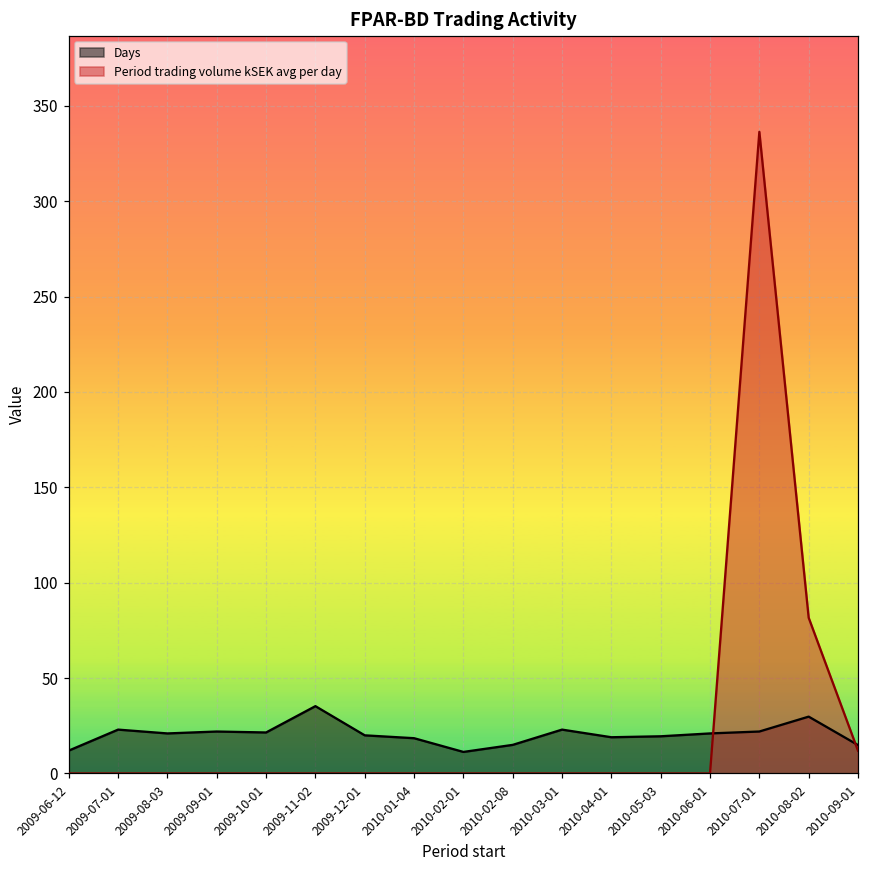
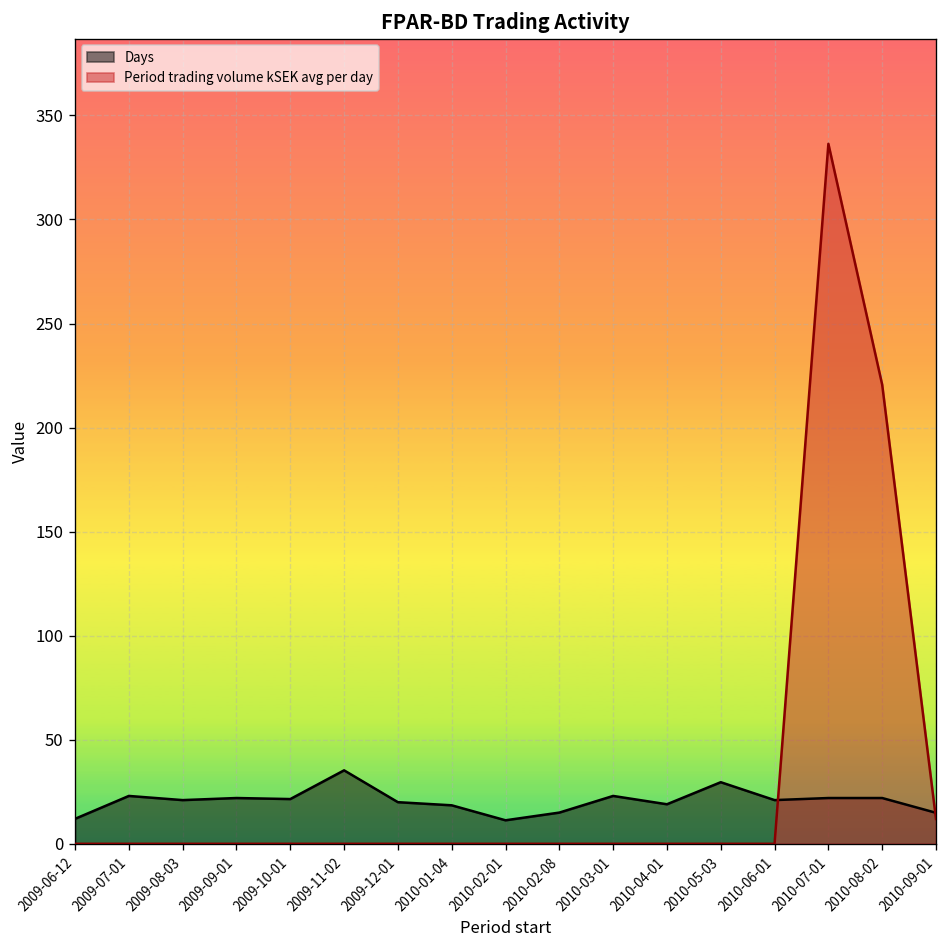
Days, 2010-05-03: 20 -> 30
Days, 2010-08-02: 30 -> 22
Period trading volume kSEK avg per day, 2010-08-02: 82 -> 221
